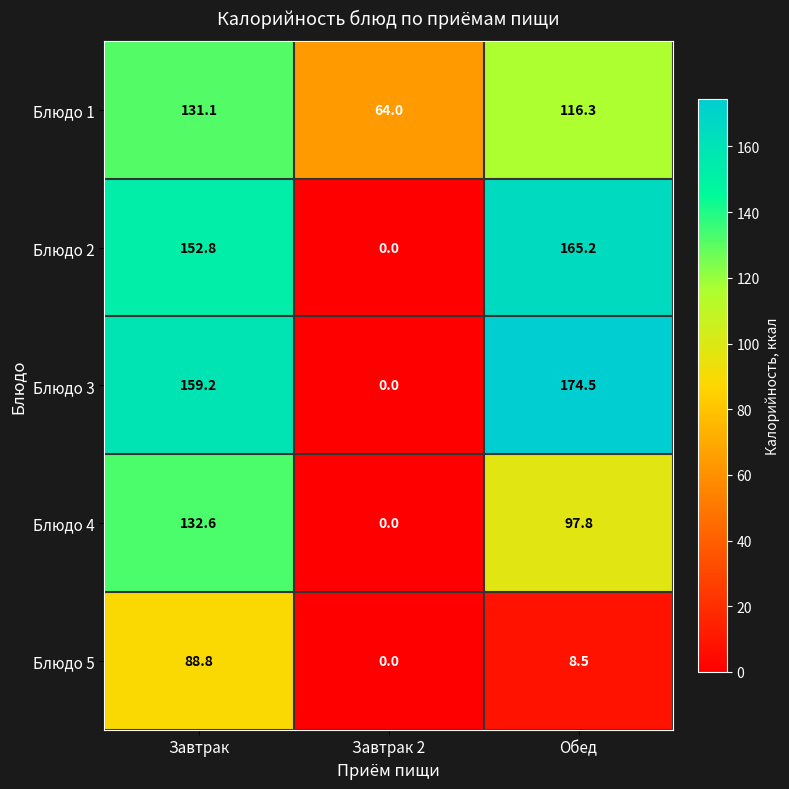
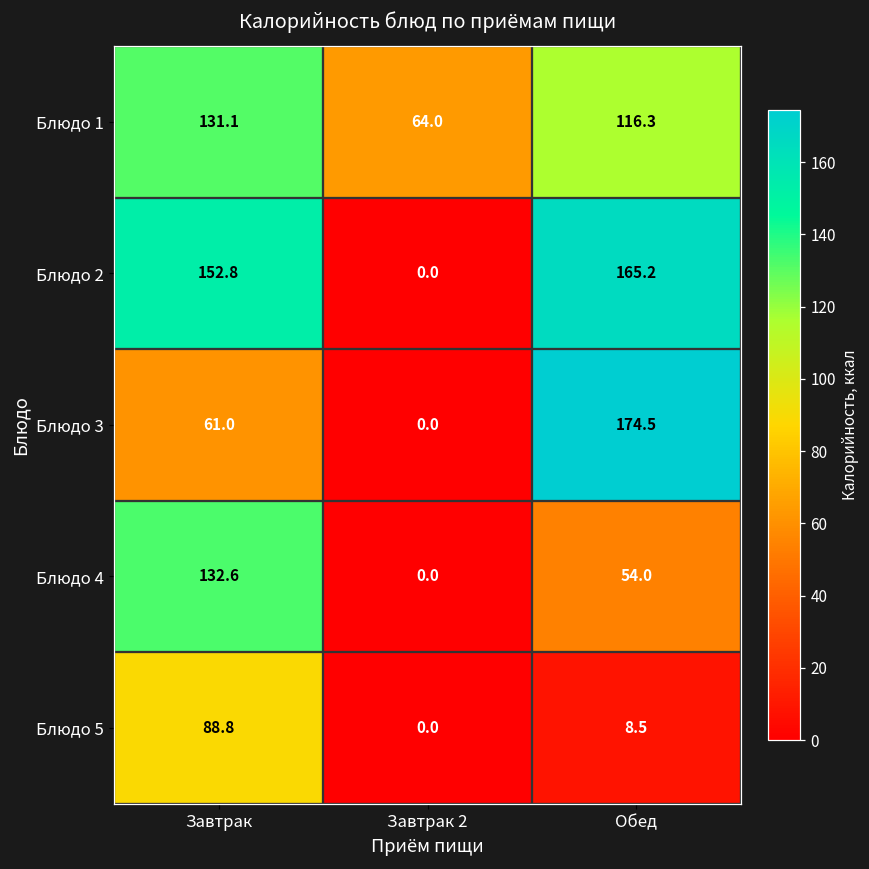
Блюдо 3, Завтрак: 159.2 -> 61.0
Блюдо 4, Обед: 97.8 -> 54.0
